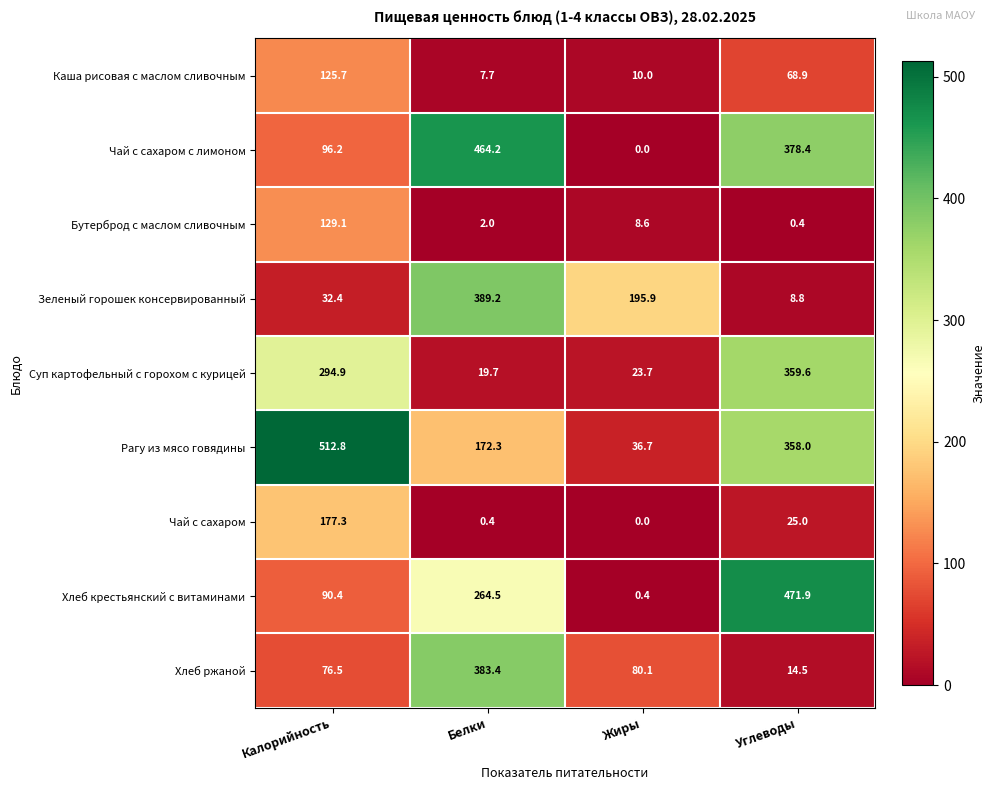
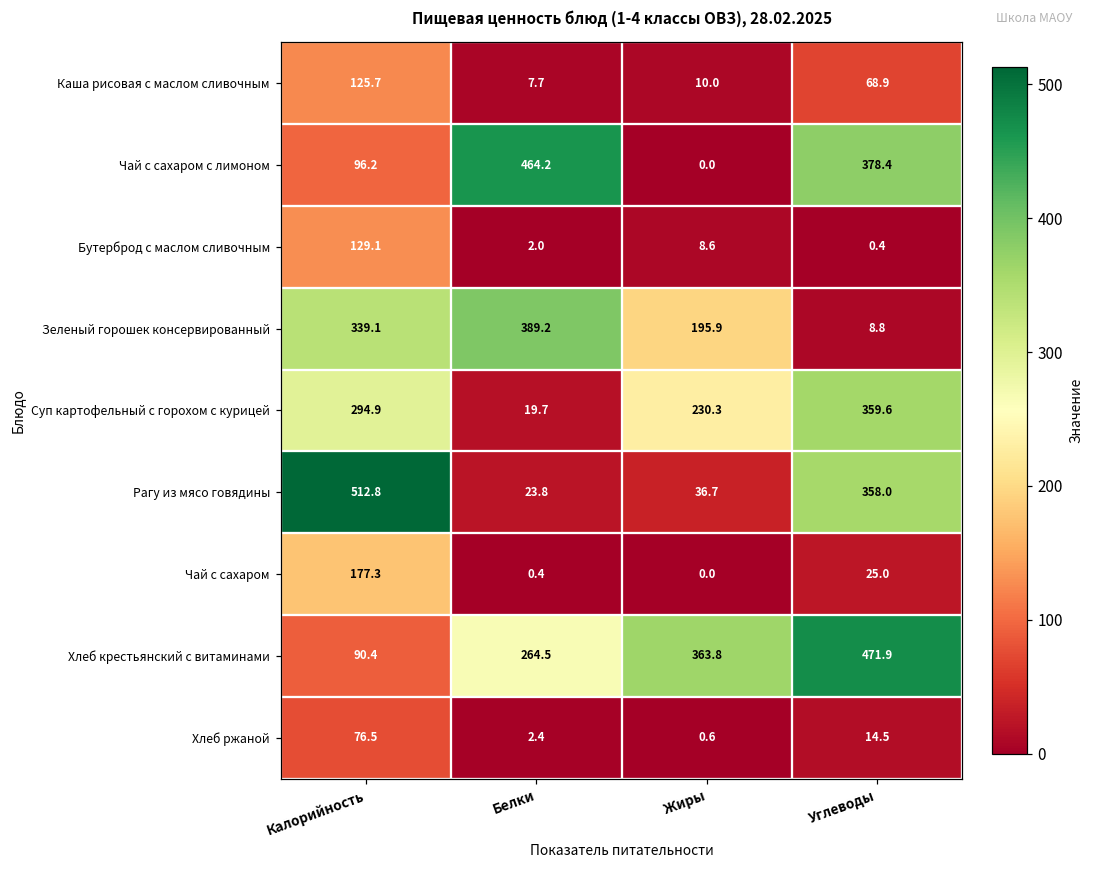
Зеленый горошек консервированный, Калорийность: 32.4 -> 339.1
Суп картофельный с горохом с курицей, Жиры: 23.7 -> 230.3
Рагу из мясо говядины, Белки: 172.3 -> 23.8
Хлеб крестьянский с витаминами, Жиры: 0.4 -> 363.8
Хлеб ржаной, Белки: 383.4 -> 2.4
Хлеб ржаной, Жиры: 80.1 -> 0.6
